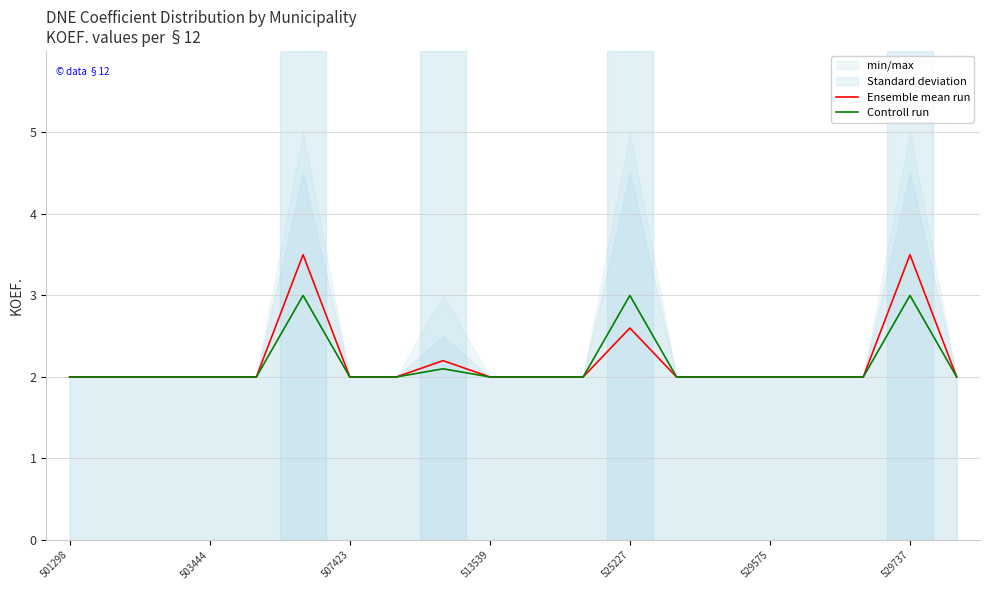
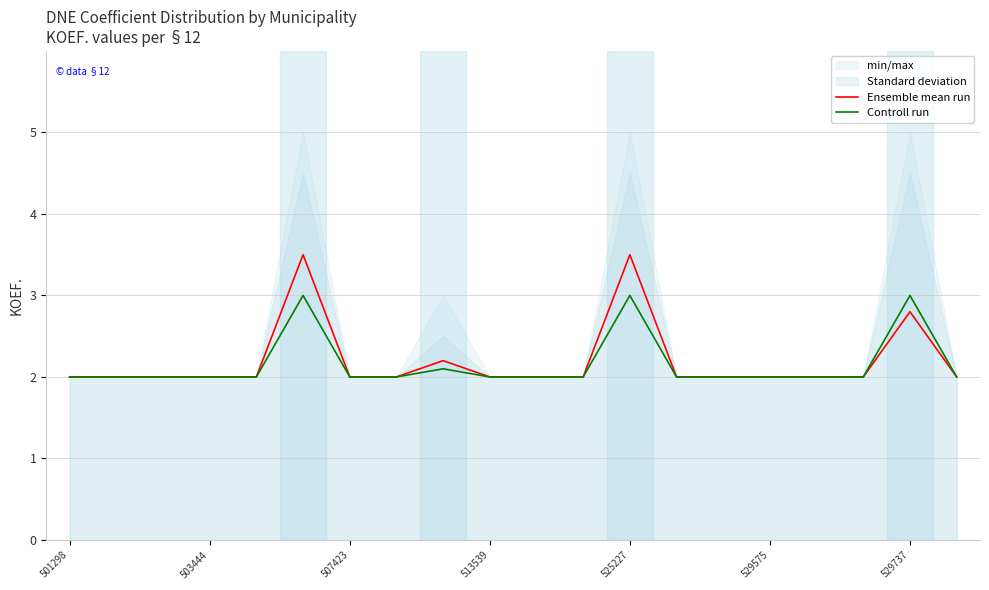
Ensemble mean run, 525227: 2.6 -> 3.5
Ensemble mean run, 529737: 3.5 -> 2.8
